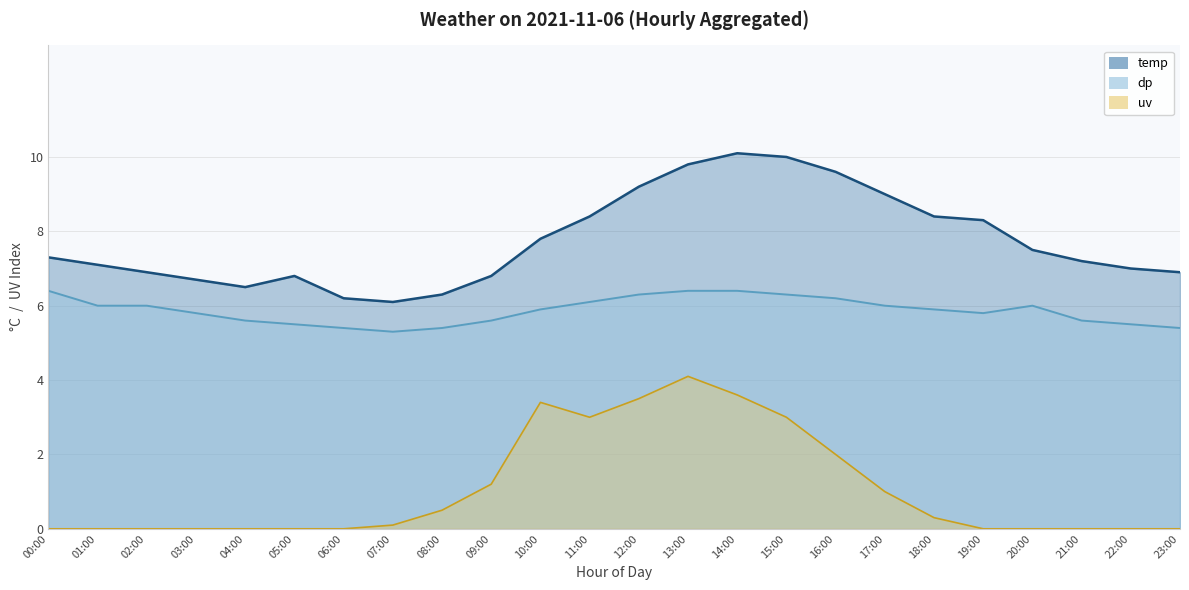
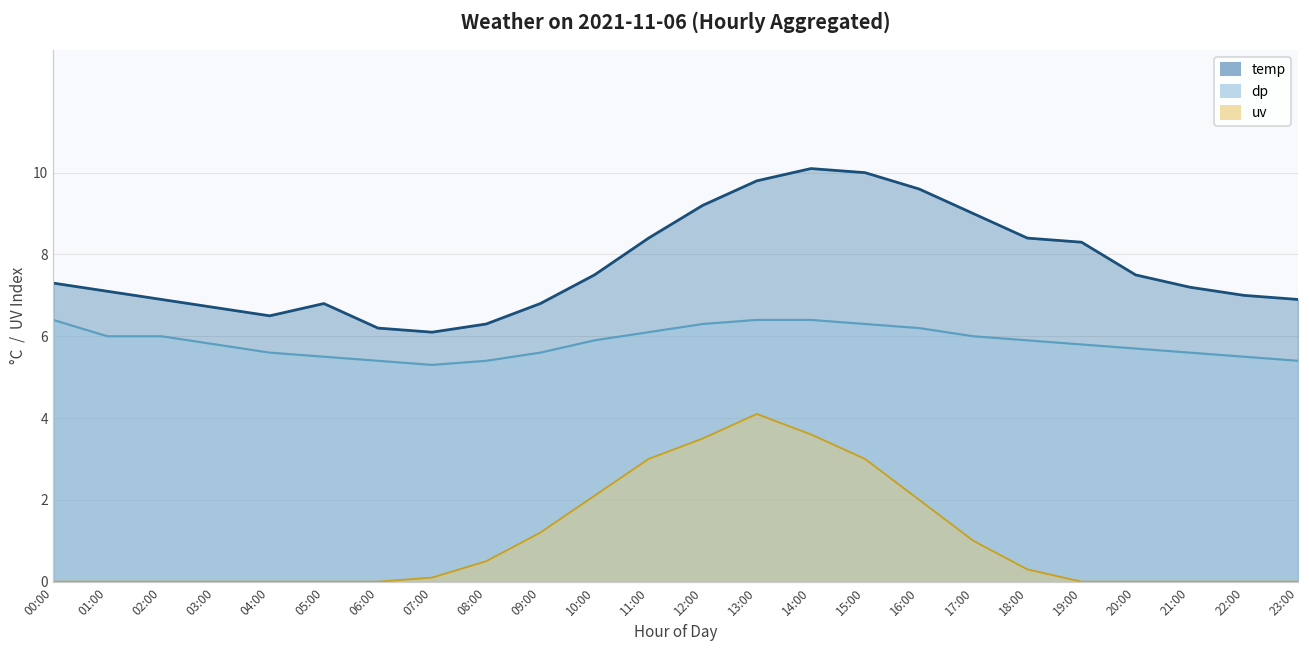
temp, 10:00: 7.8 -> 7.5
uv, 10:00: 3.4 -> 2.1
dp, 20:00: 6.0 -> 5.7
